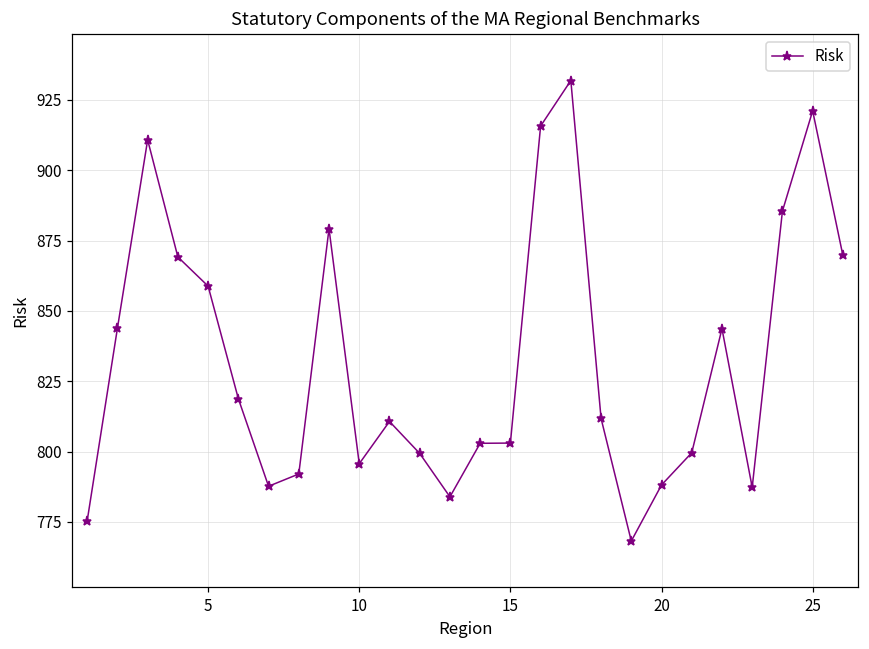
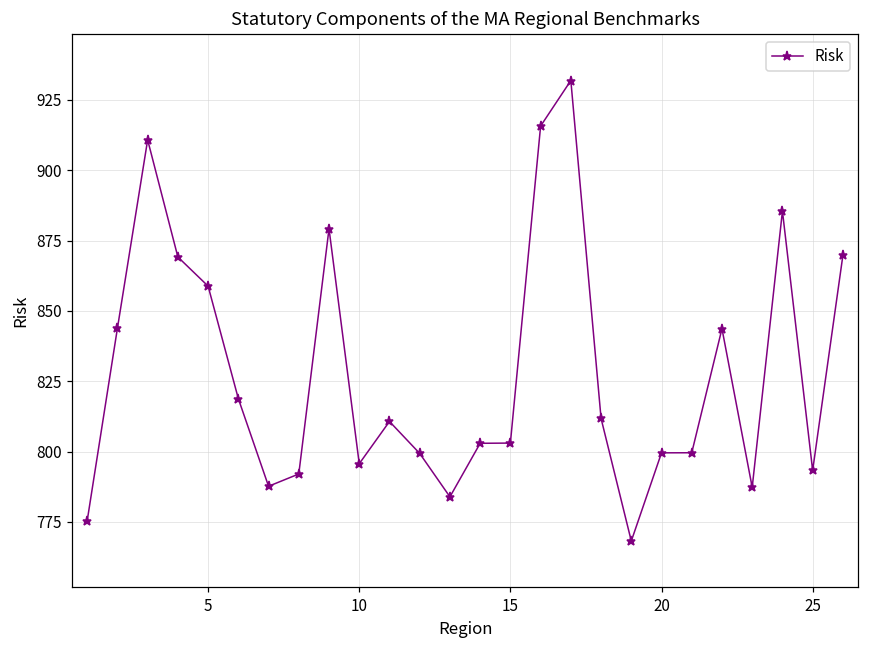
20: 788 -> 800
25: 921 -> 793
